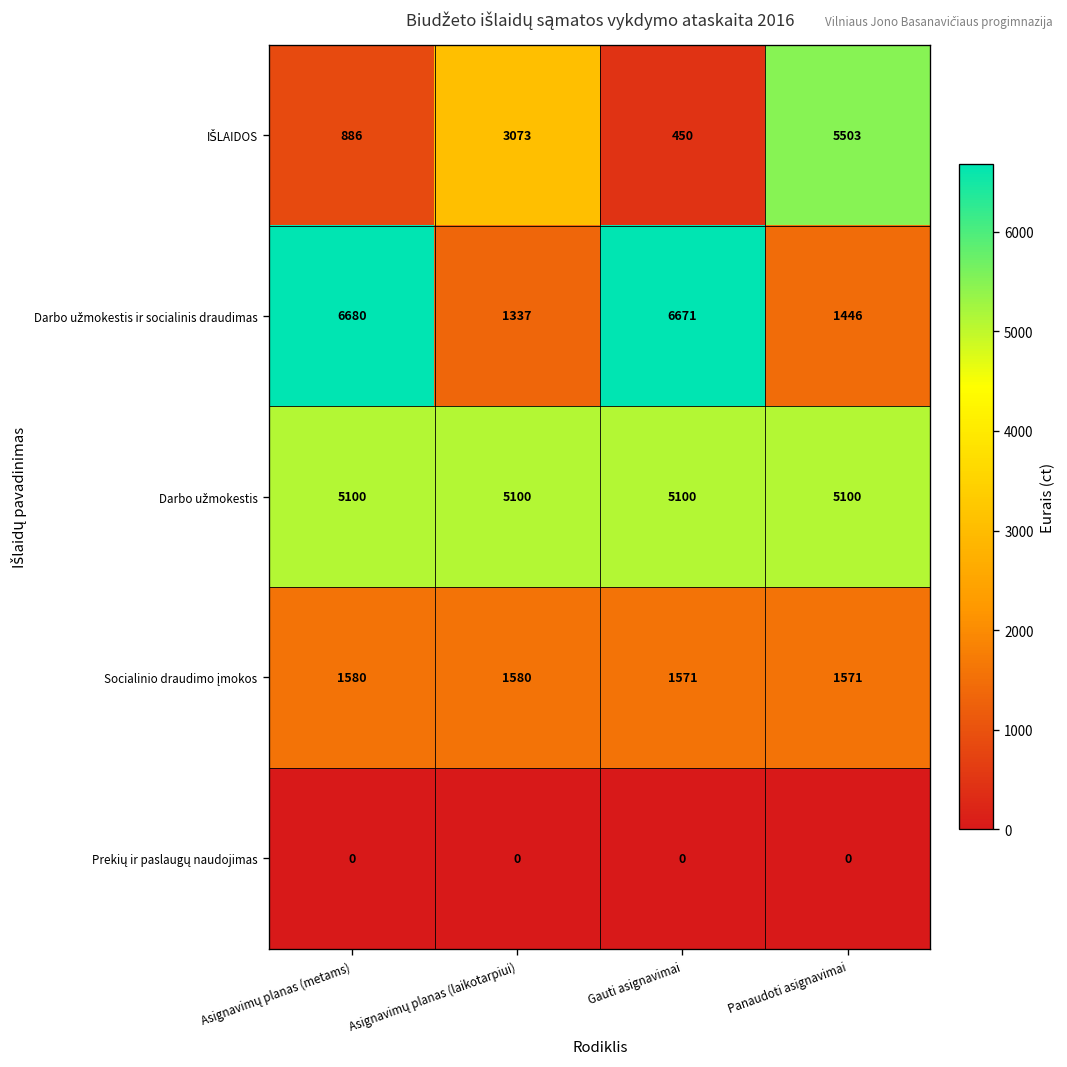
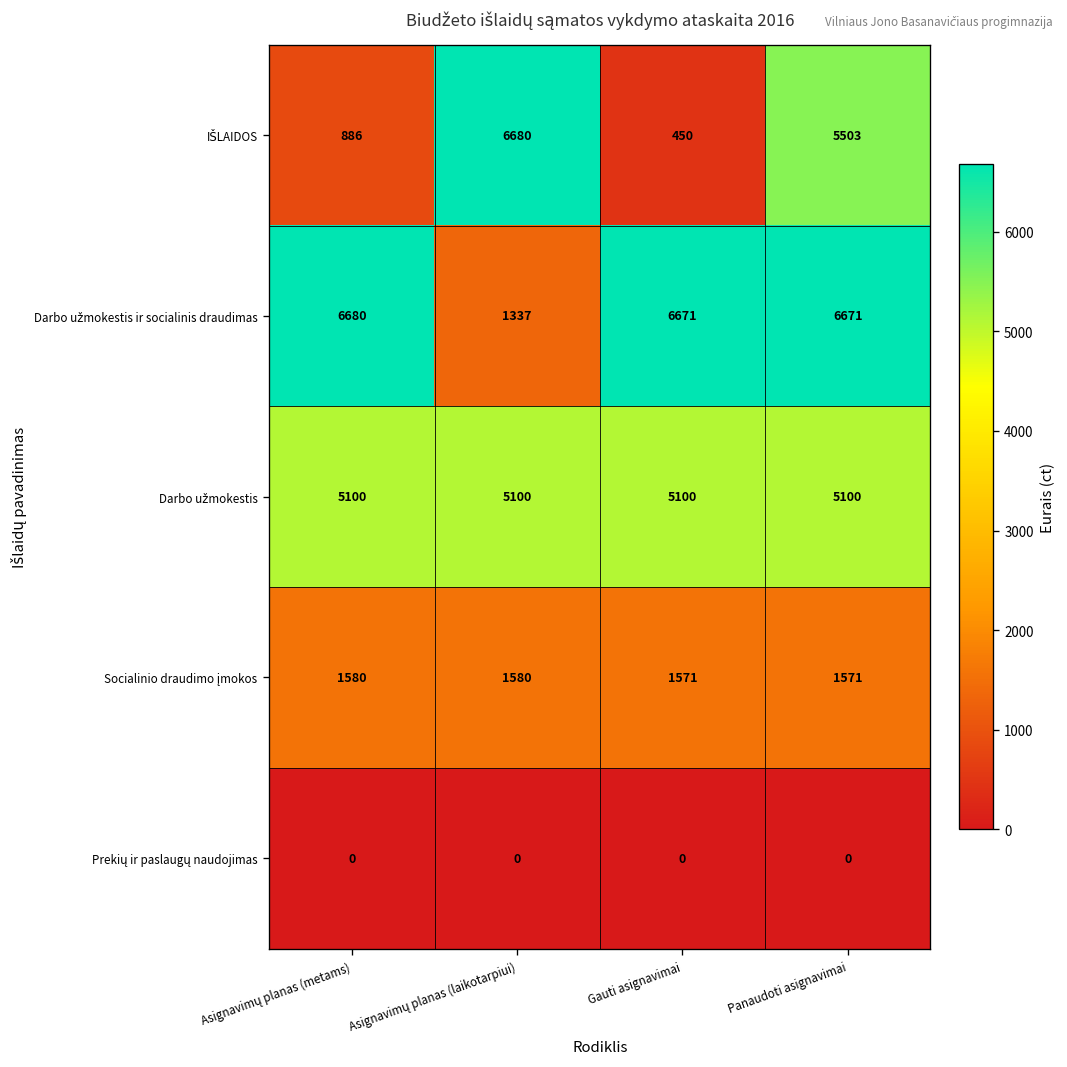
IŠLAIDOS, Asignavimų planas (laikotarpiui): 3073 -> 6680
Darbo užmokestis ir socialinis draudimas, Panaudoti asignavimai: 1446 -> 6671
